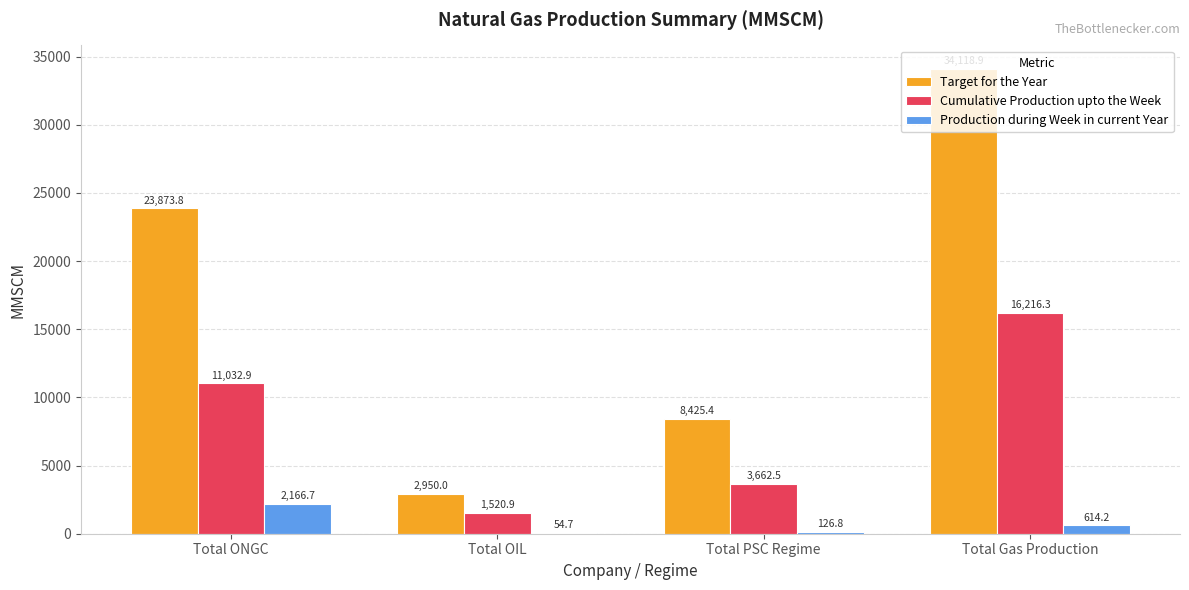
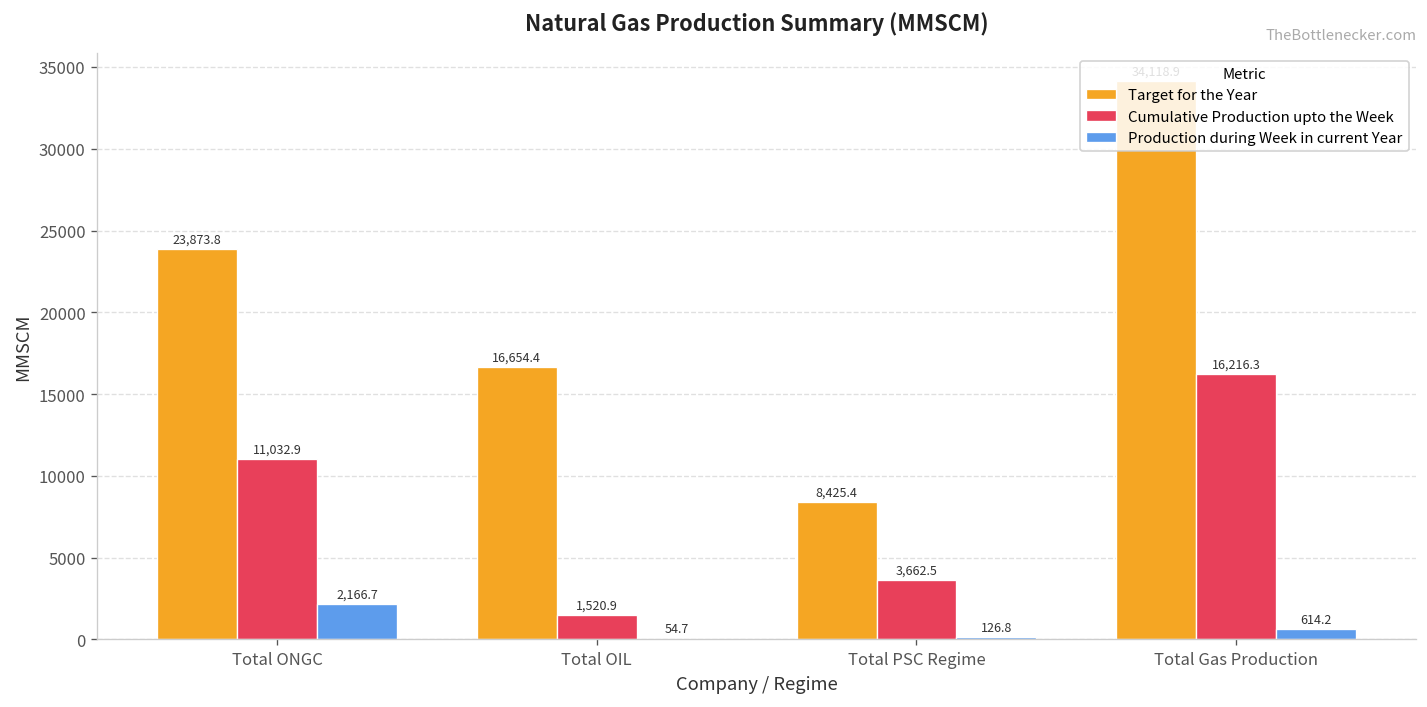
Target for the Year, Total OIL: 2,950.0 -> 16,654.4
